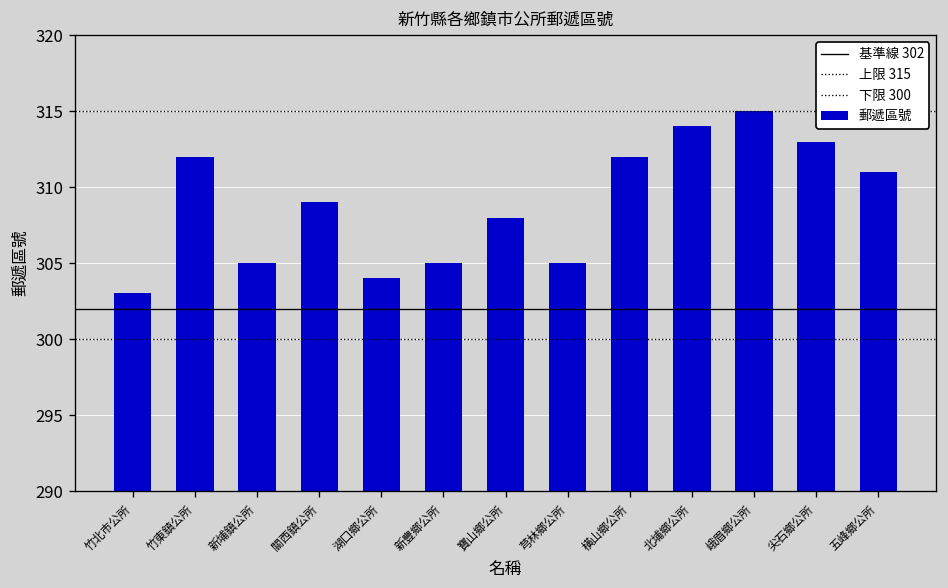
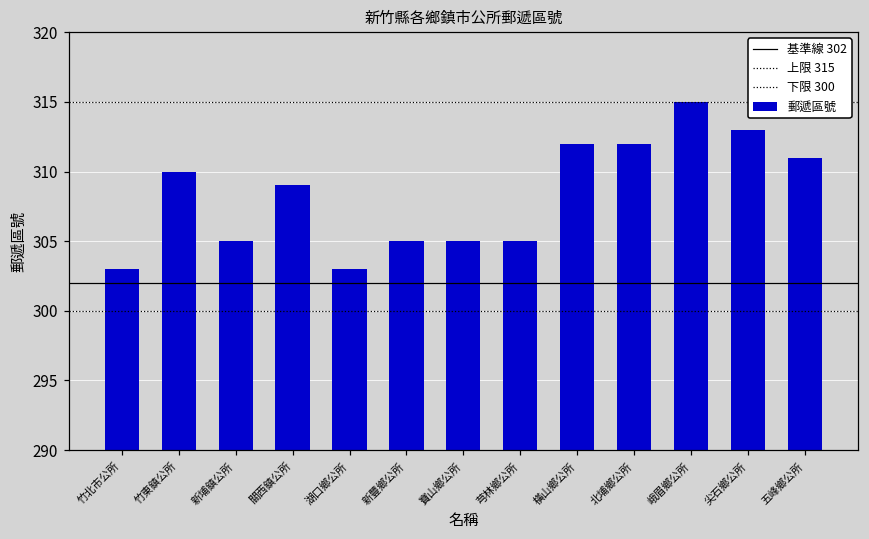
竹東鎮公所: 312 -> 310
湖口鄉公所: 304 -> 303
寶山鄉公所: 308 -> 305
北埔鄉公所: 314 -> 312
